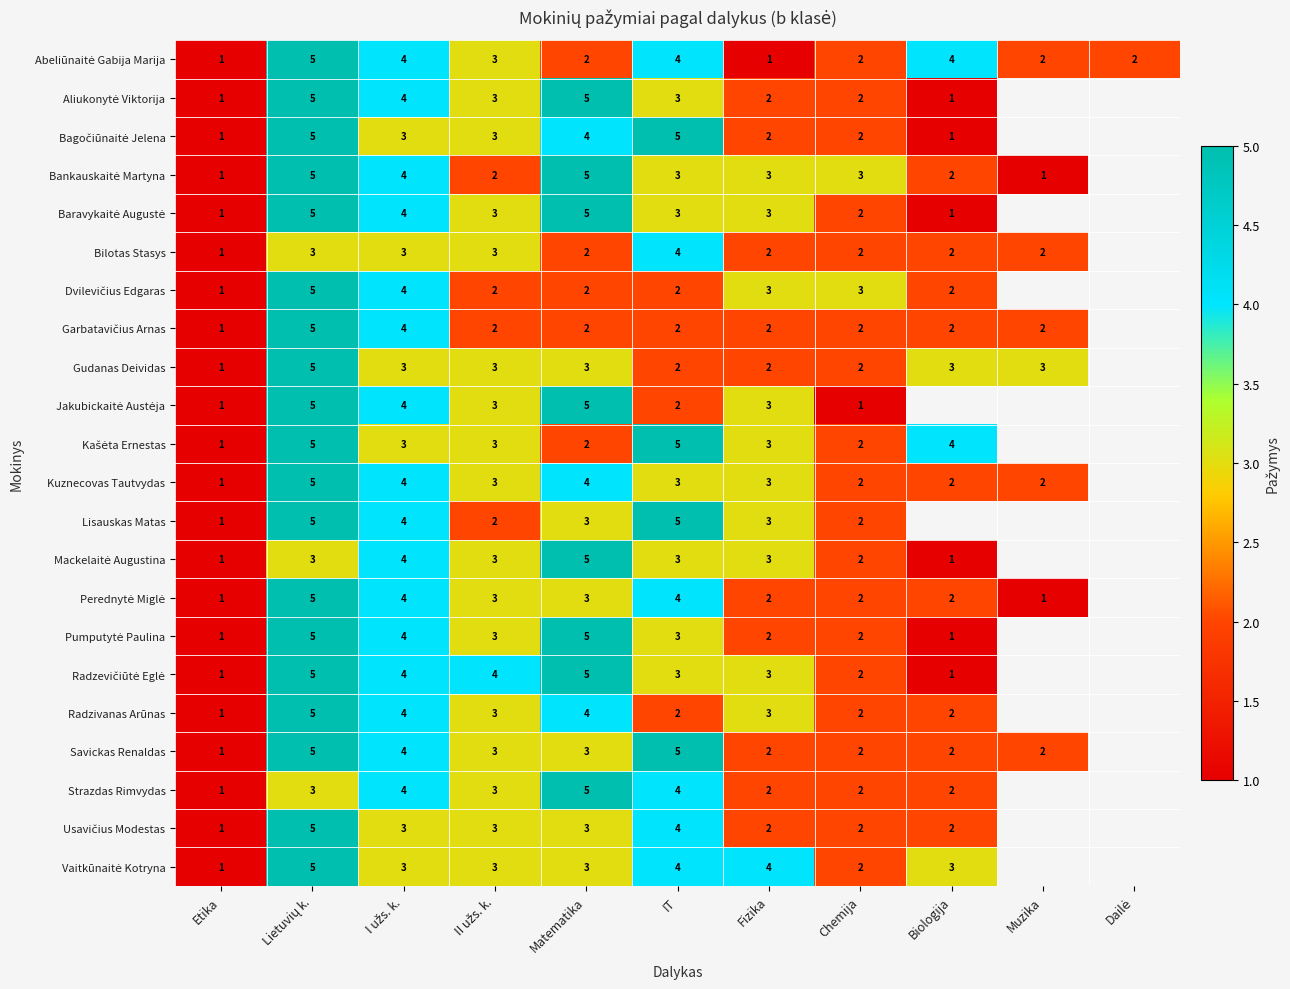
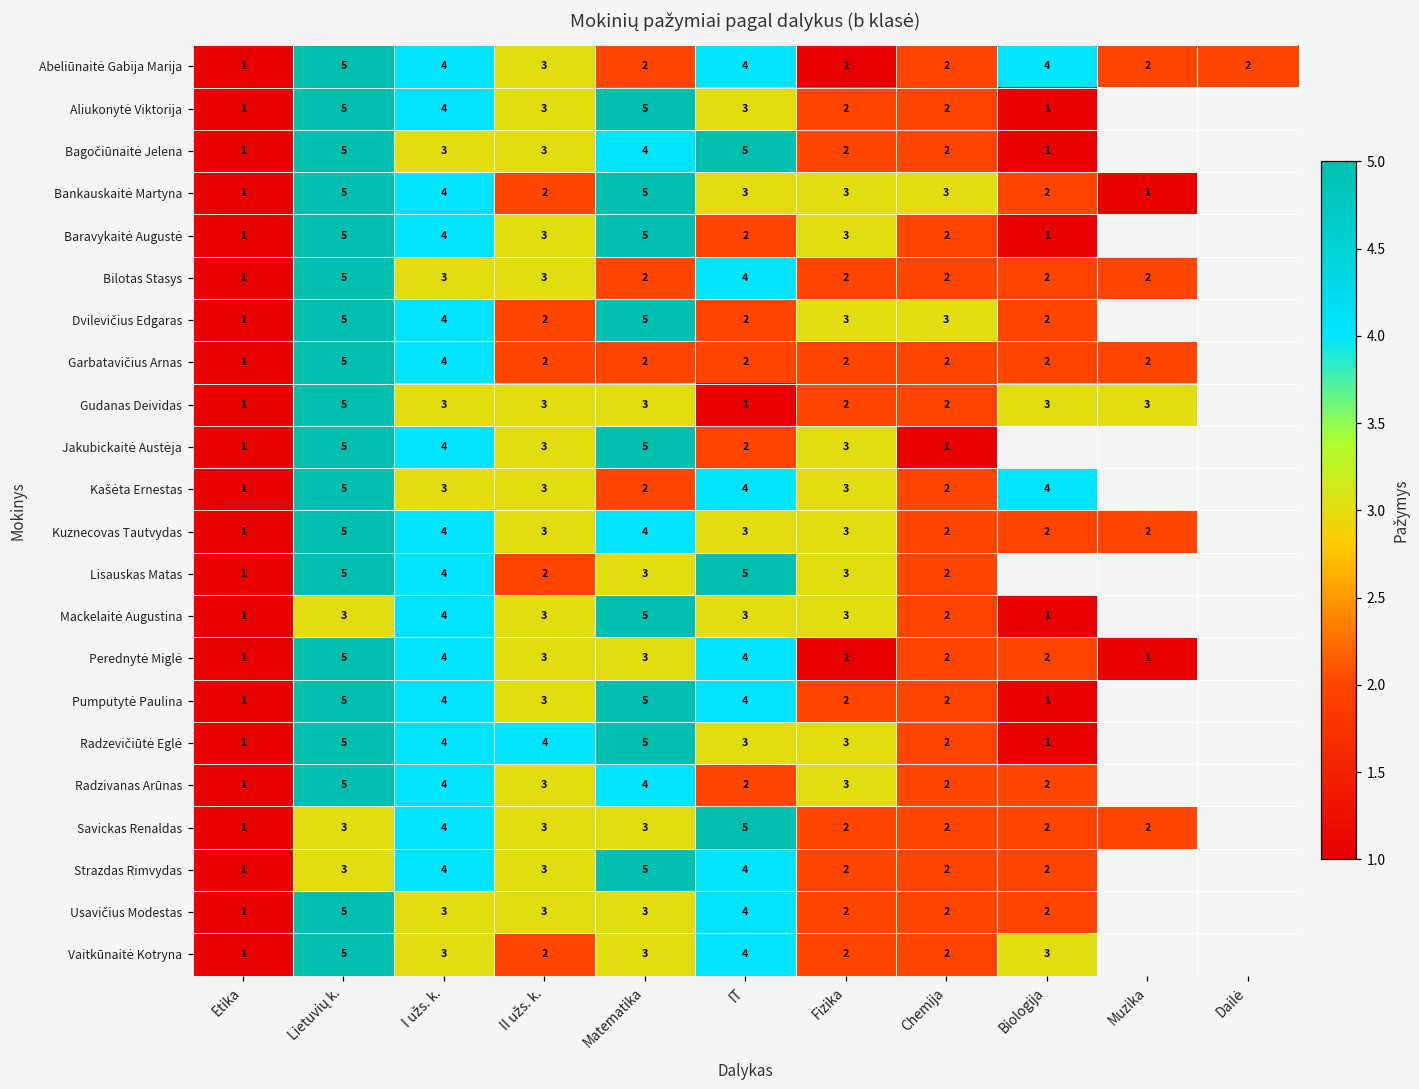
Baravykaitė Augustė, IT: 3 -> 2
Bilotas Stasys, Lietuvių k.: 3 -> 5
Dvilevičius Edgaras, Matematika: 2 -> 5
Gudanas Deividas, IT: 2 -> 1
Kašėta Ernestas, IT: 5 -> 4
Perednytė Miglė, Fizika: 2 -> 1
Pumputytė Paulina, IT: 3 -> 4
Savickas Renaldas, Lietuvių k.: 5 -> 3
Vaitkūnaitė Kotryna, II užs. k.: 3 -> 2
Vaitkūnaitė Kotryna, Fizika: 4 -> 2
